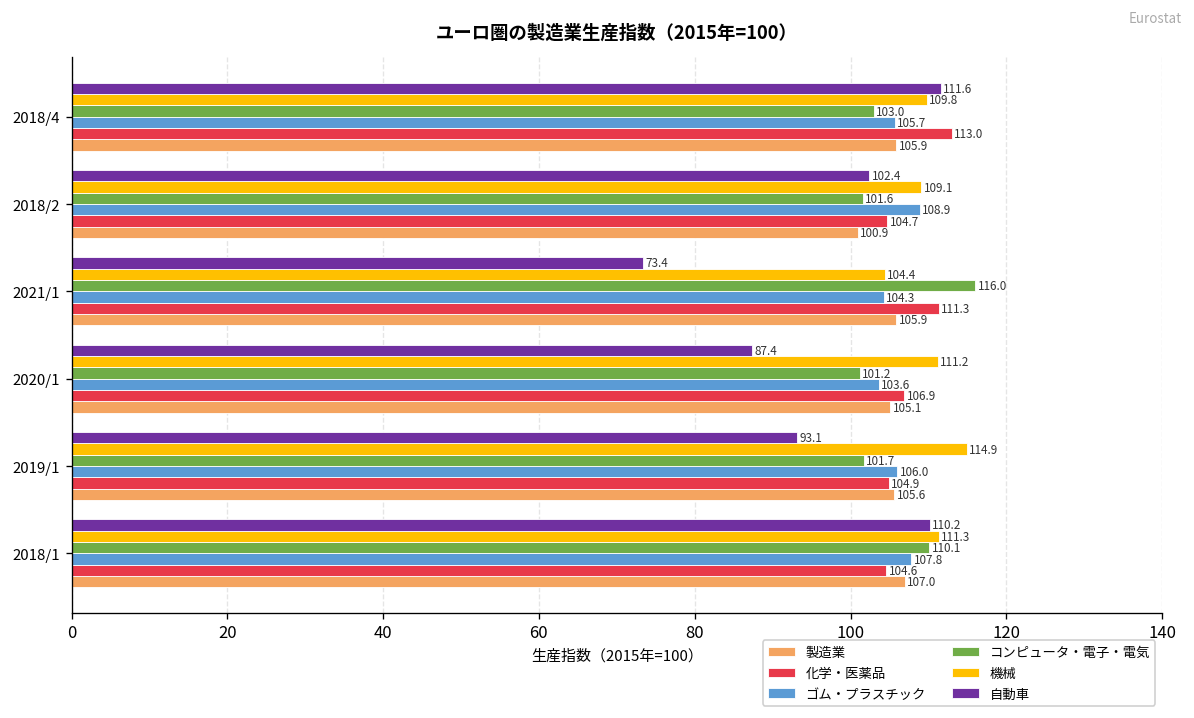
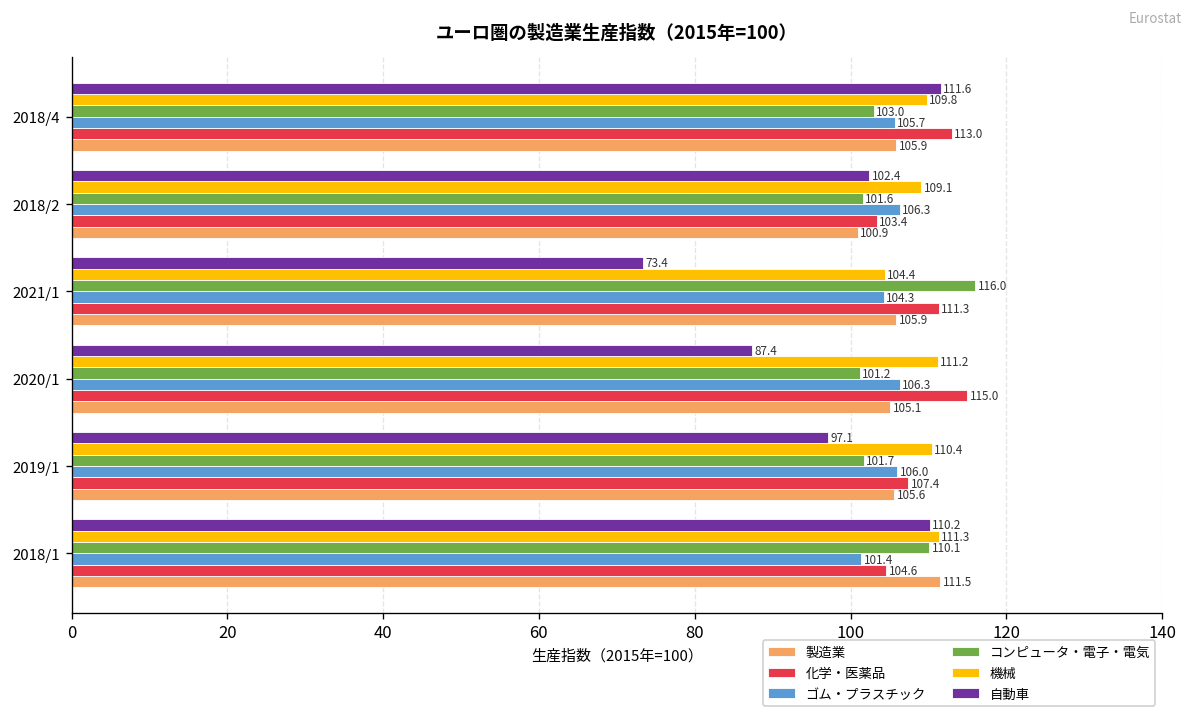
ゴム・プラスチック, 2018/2: 108.9 -> 106.3
化学・医薬品, 2018/2: 104.7 -> 103.4
ゴム・プラスチック, 2020/1: 103.6 -> 106.3
化学・医薬品, 2020/1: 106.9 -> 115.0
自動車, 2019/1: 93.1 -> 97.1
機械, 2019/1: 114.9 -> 110.4
化学・医薬品, 2019/1: 104.9 -> 107.4
ゴム・プラスチック, 2018/1: 107.8 -> 101.4
製造業, 2018/1: 107.0 -> 111.5
